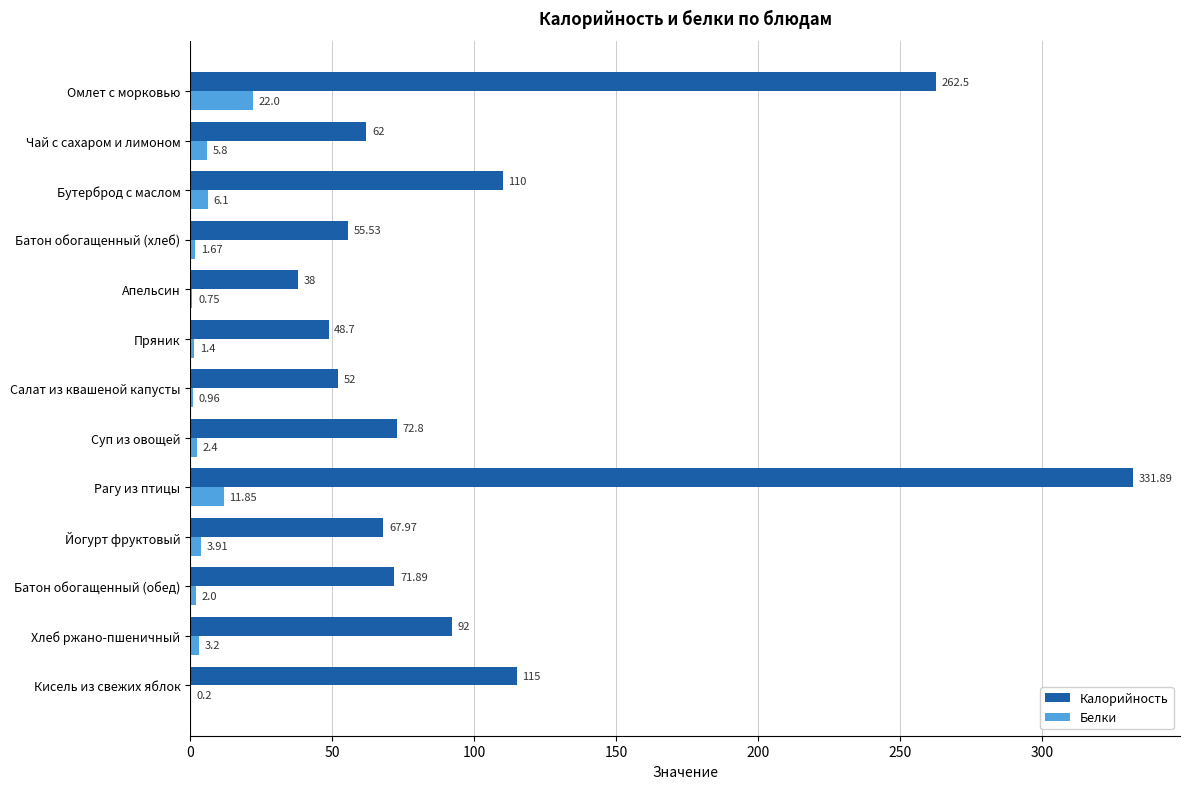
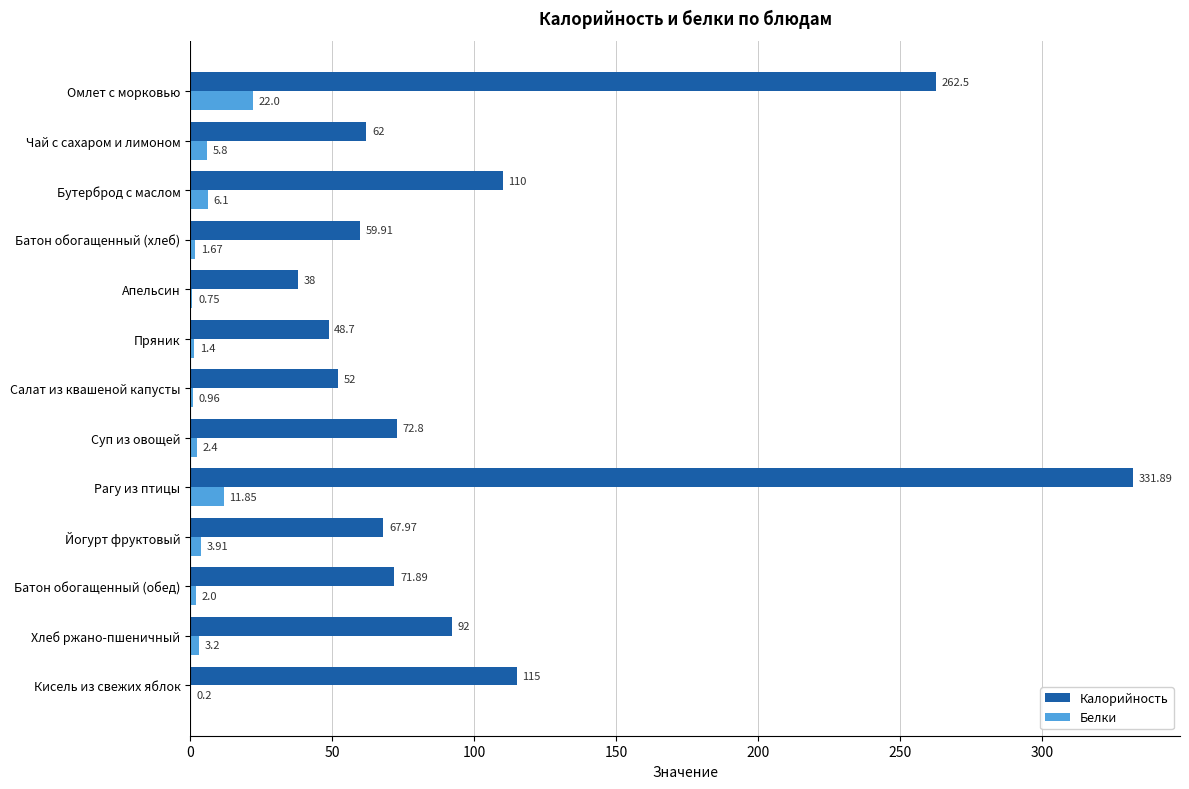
Калорийность, Батон обогащенный (хлеб): 55.53 -> 59.91
